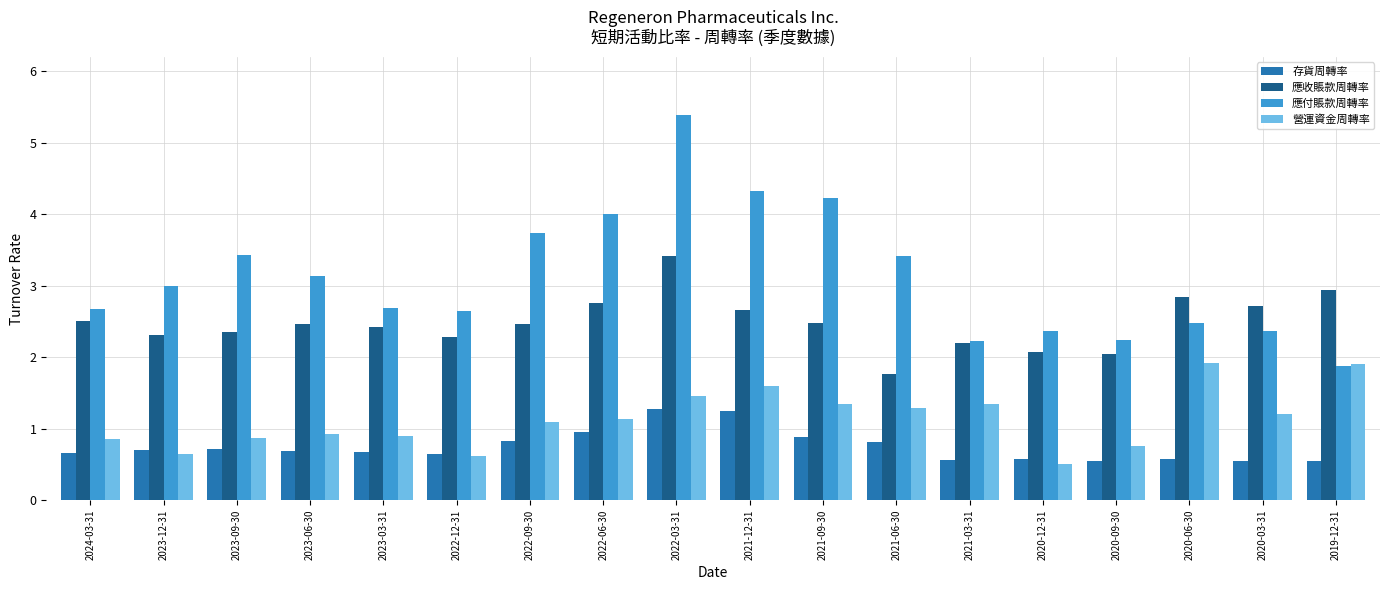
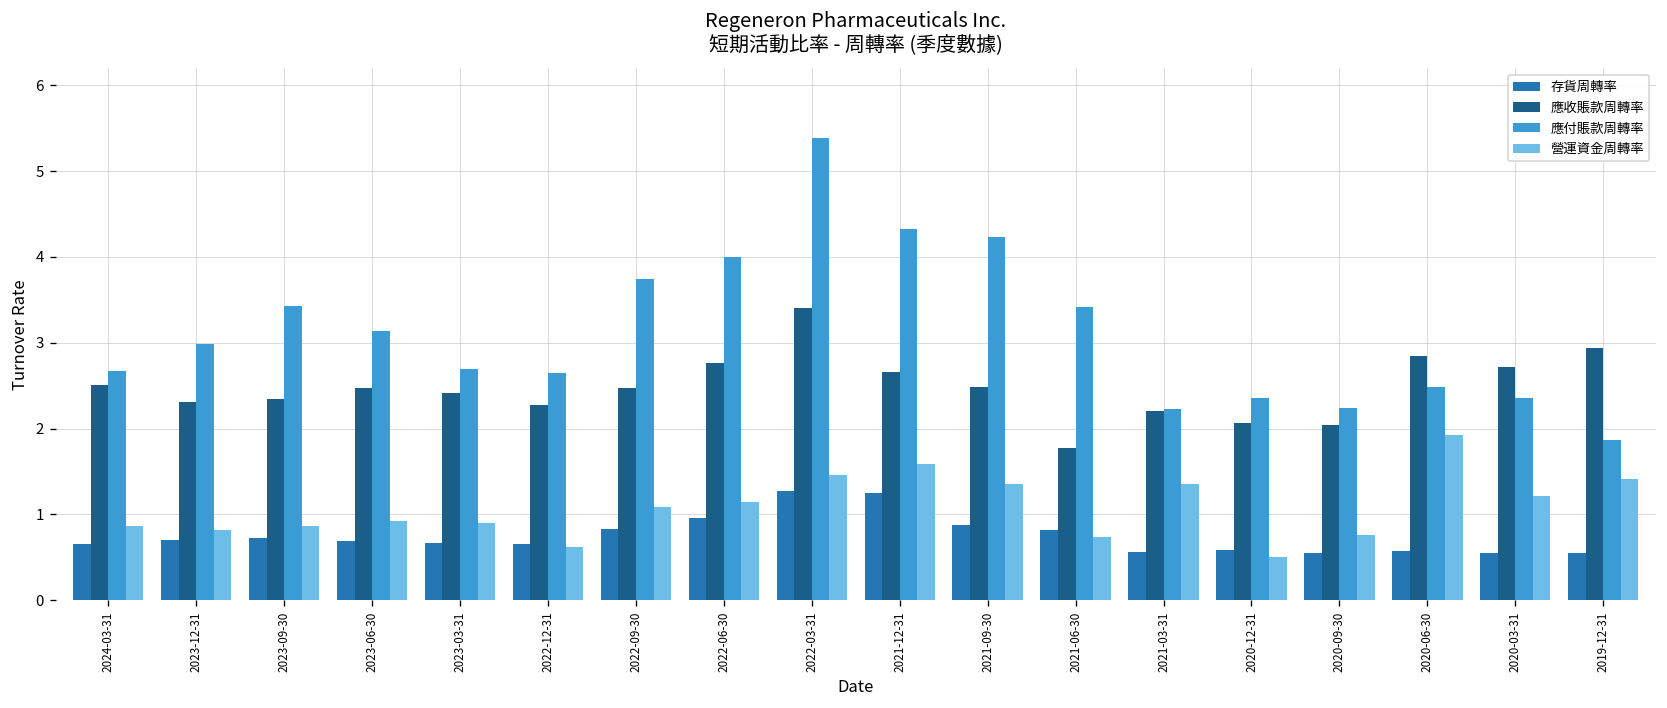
營運資金周轉率, 2023-12-31: 0.7 -> 0.8
營運資金周轉率, 2021-06-30: 1.3 -> 0.7
營運資金周轉率, 2019-12-31: 1.9 -> 1.4
